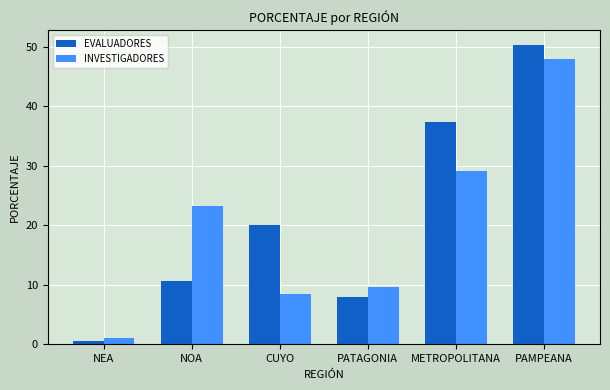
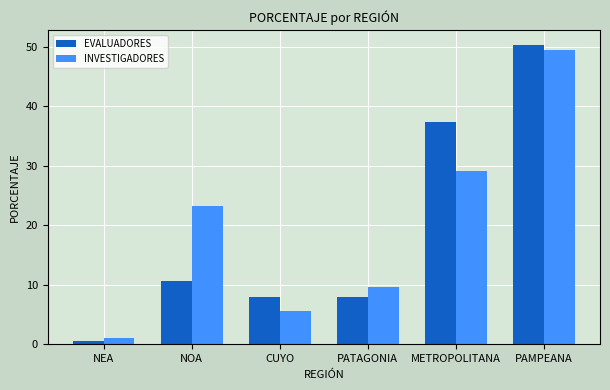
EVALUADORES, CUYO: 20 -> 8
INVESTIGADORES, CUYO: 8 -> 6
INVESTIGADORES, PAMPEANA: 48 -> 50
